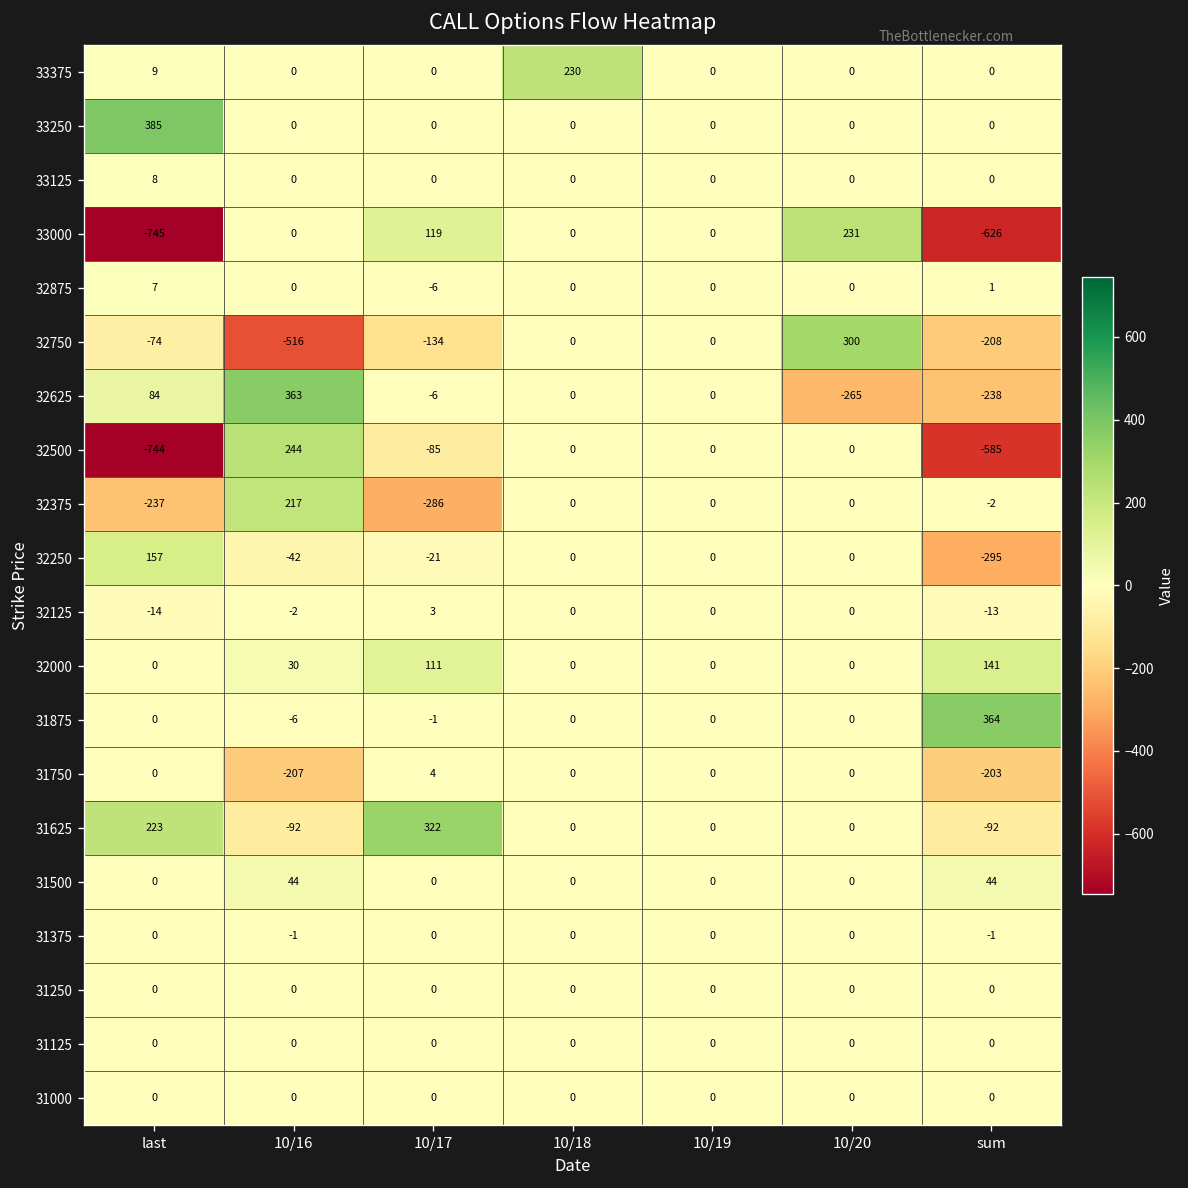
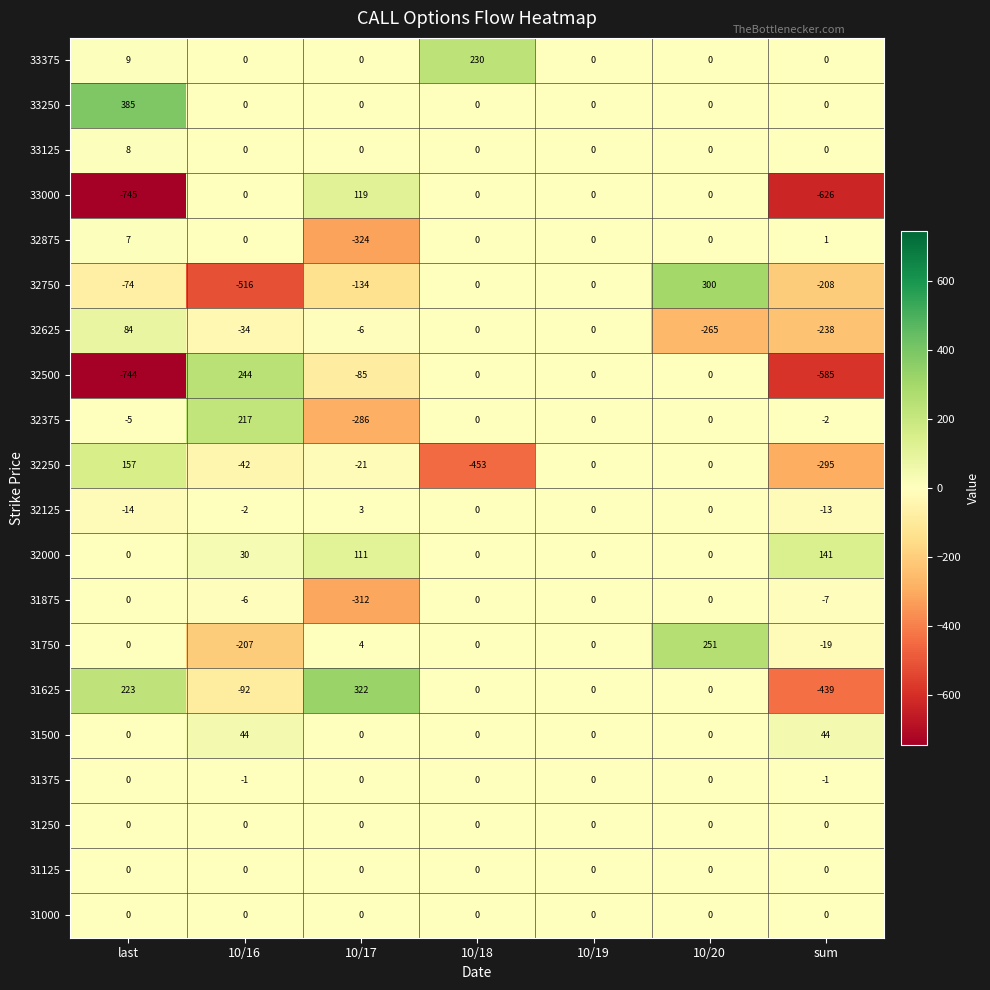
33000, 10/20: 231 -> 0
32875, 10/17: -6 -> -324
32625, 10/16: 363 -> -34
32375, last: -237 -> -5
32250, 10/18: 0 -> -453
31875, 10/17: -1 -> -312
31875, sum: 364 -> -7
31750, 10/20: 0 -> 251
31750, sum: -203 -> -19
31625, sum: -92 -> -439
